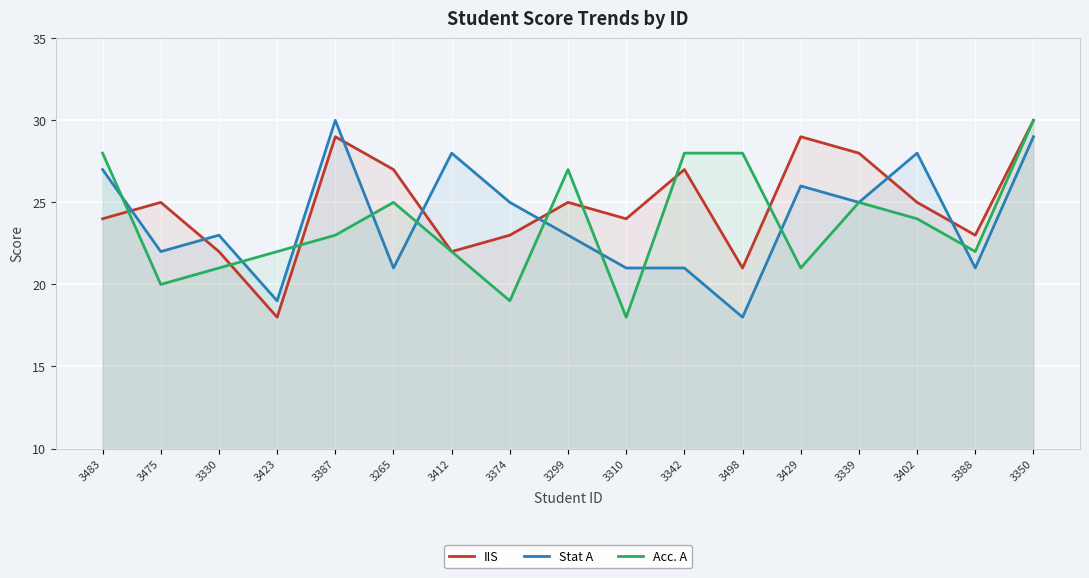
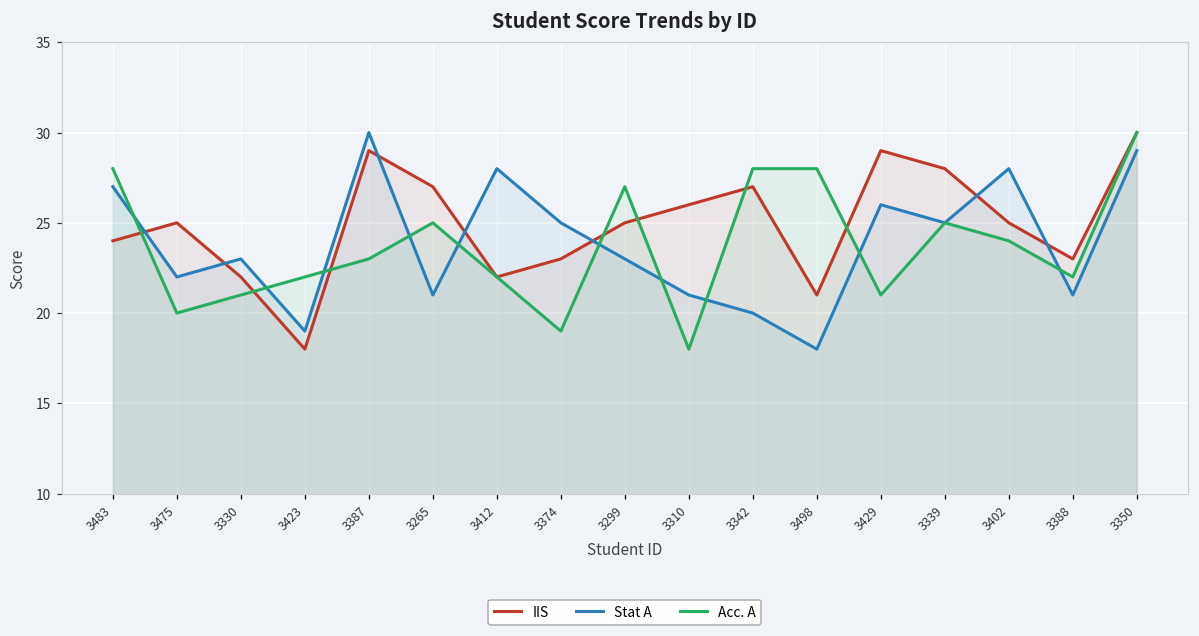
IIS, 3310: 24 -> 26
Stat A, 3342: 21 -> 20
